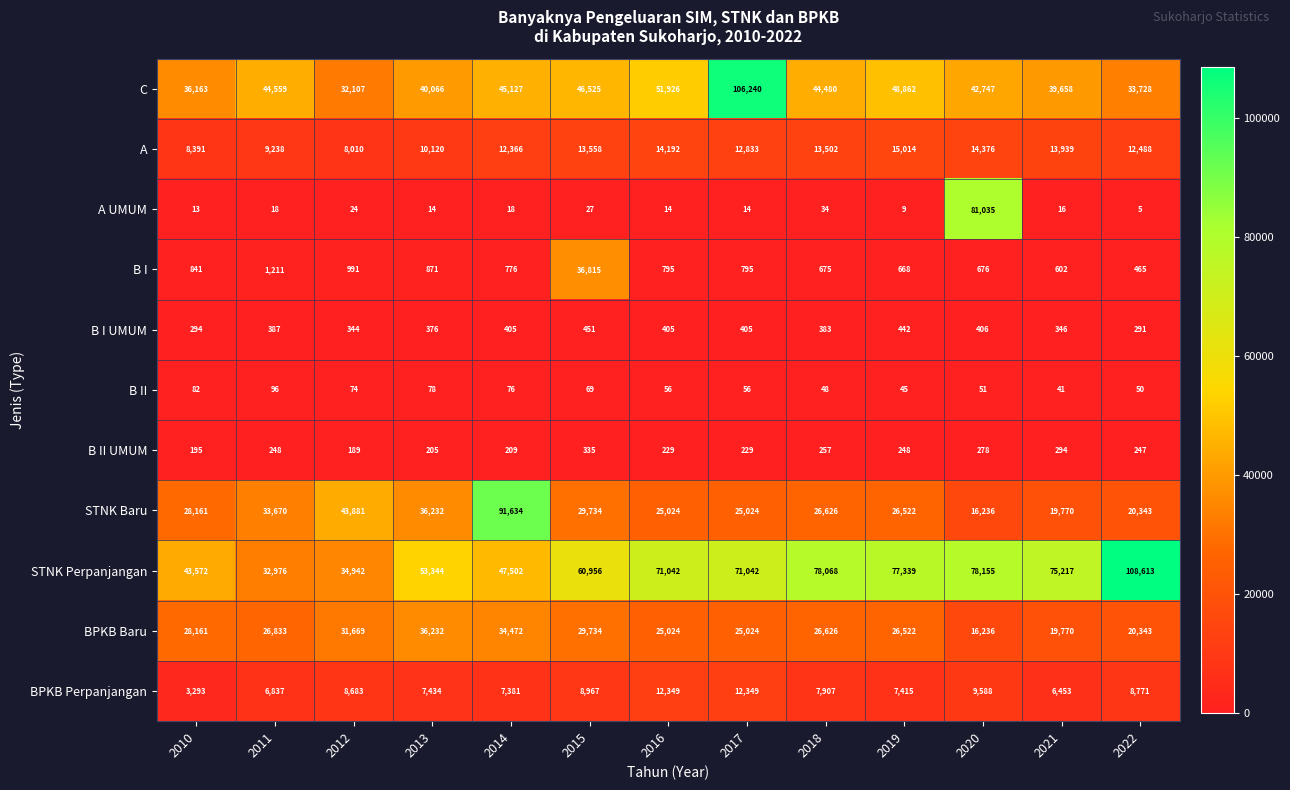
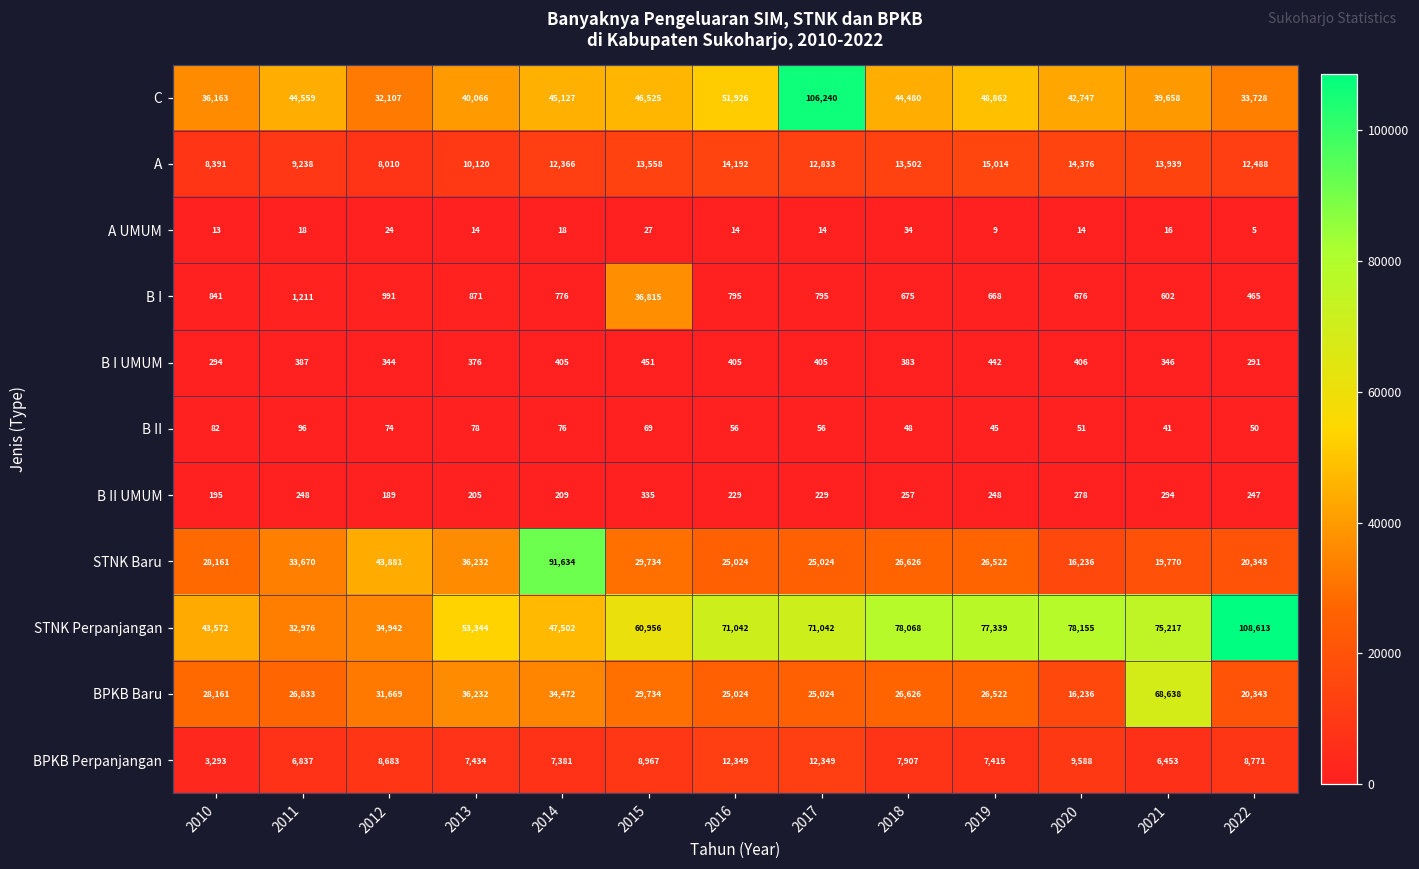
A UMUM, 2020: 81,035 -> 14
BPKB Baru, 2021: 19,770 -> 68,638
